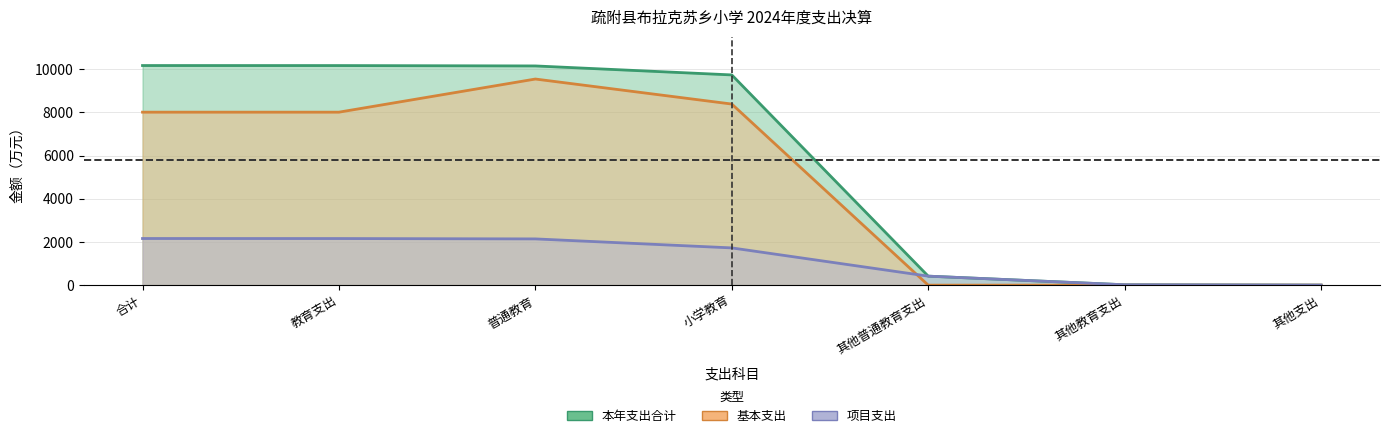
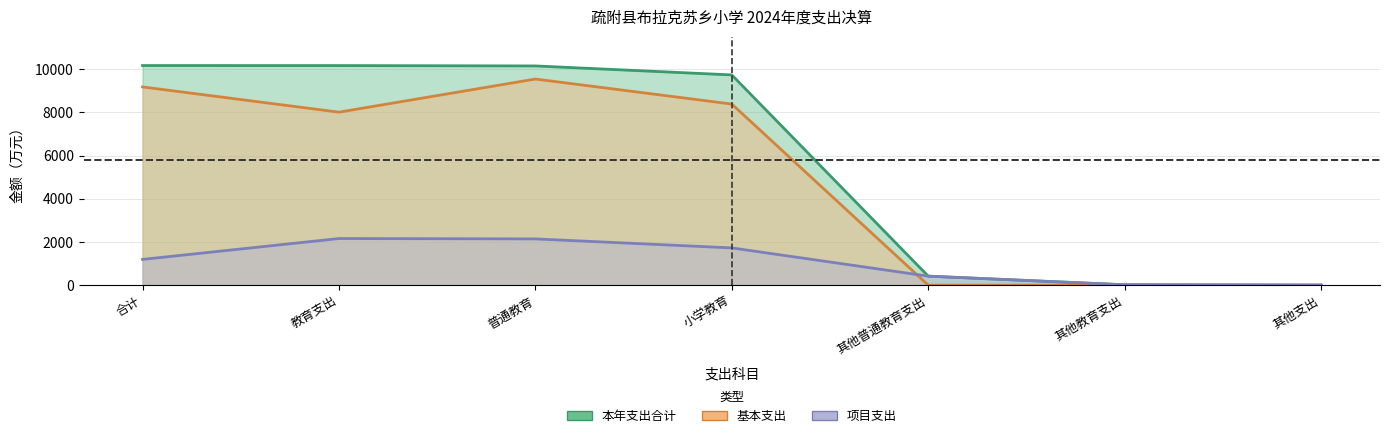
基本支出, 合计: 8000 -> 9200
项目支出, 合计: 2200 -> 1200
